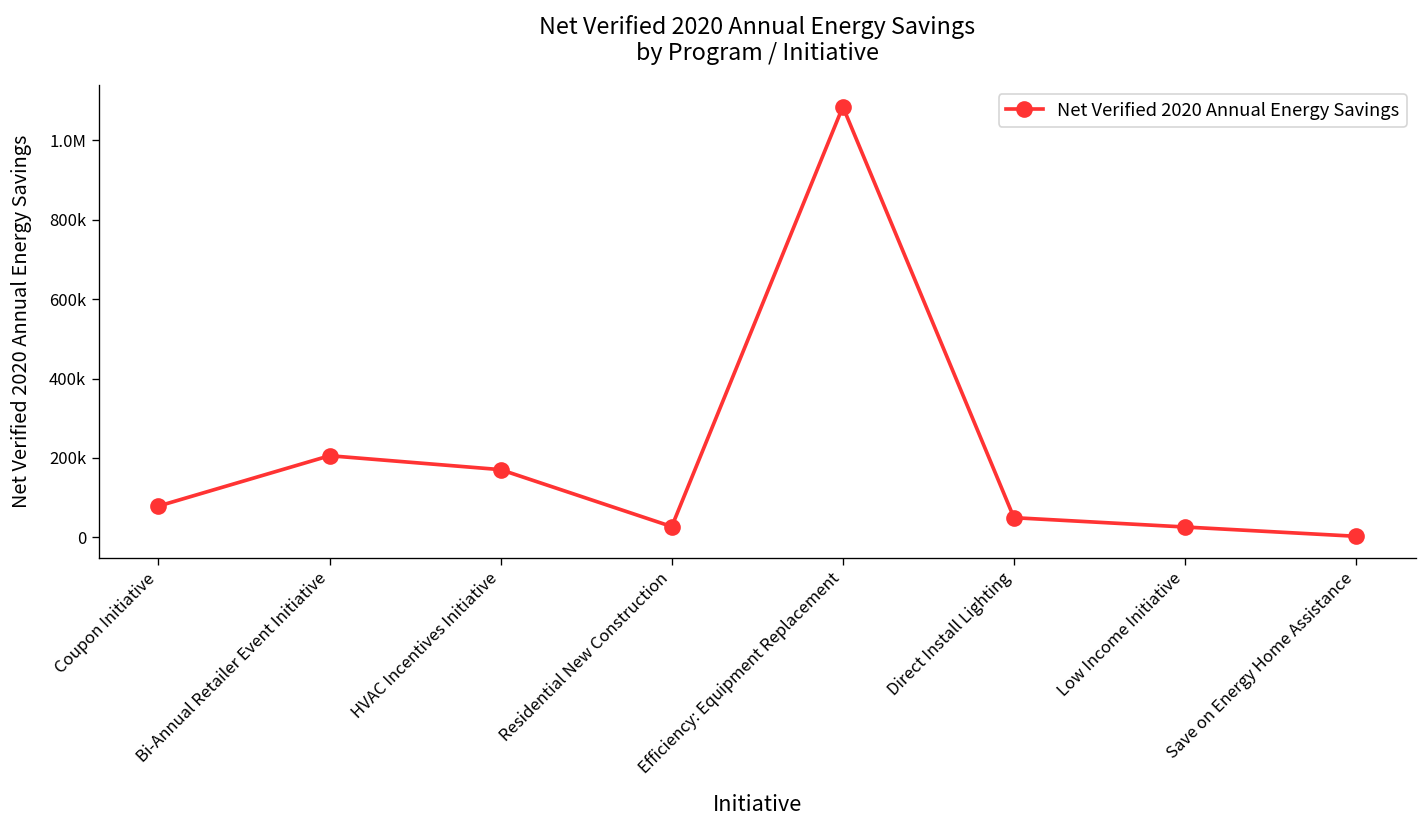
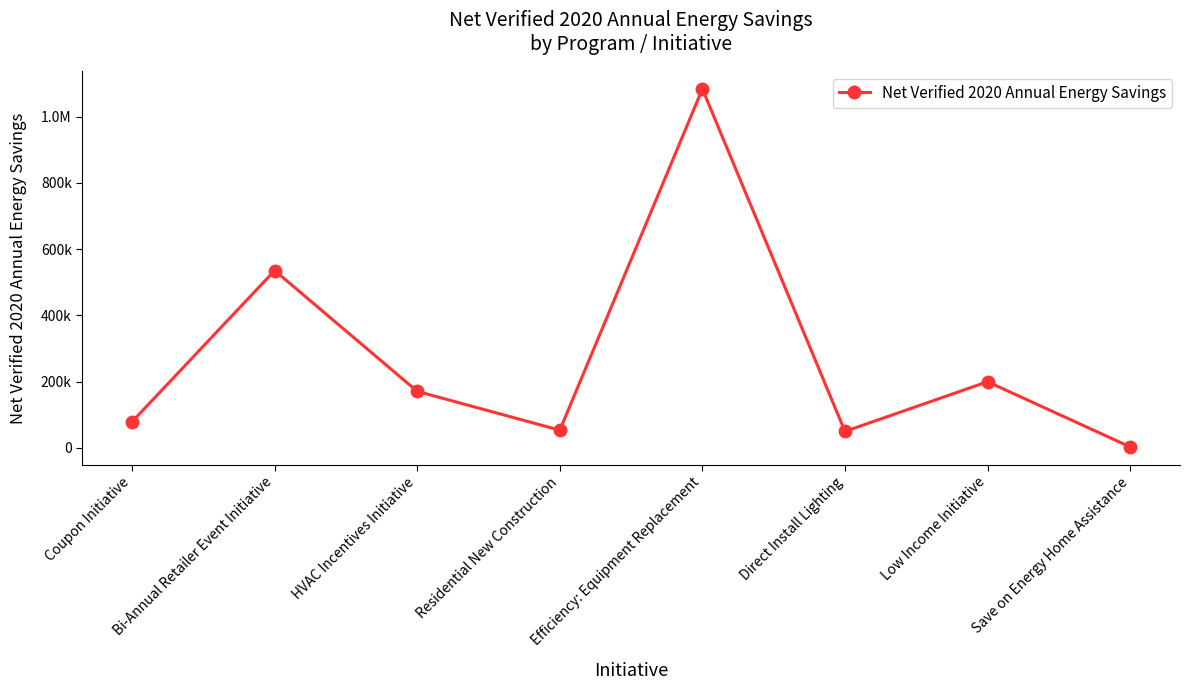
Bi-Annual Retailer Event Initiative: 210000 -> 540000
Residential New Construction: 30000 -> 50000
Low Income Initiative: 30000 -> 200000
